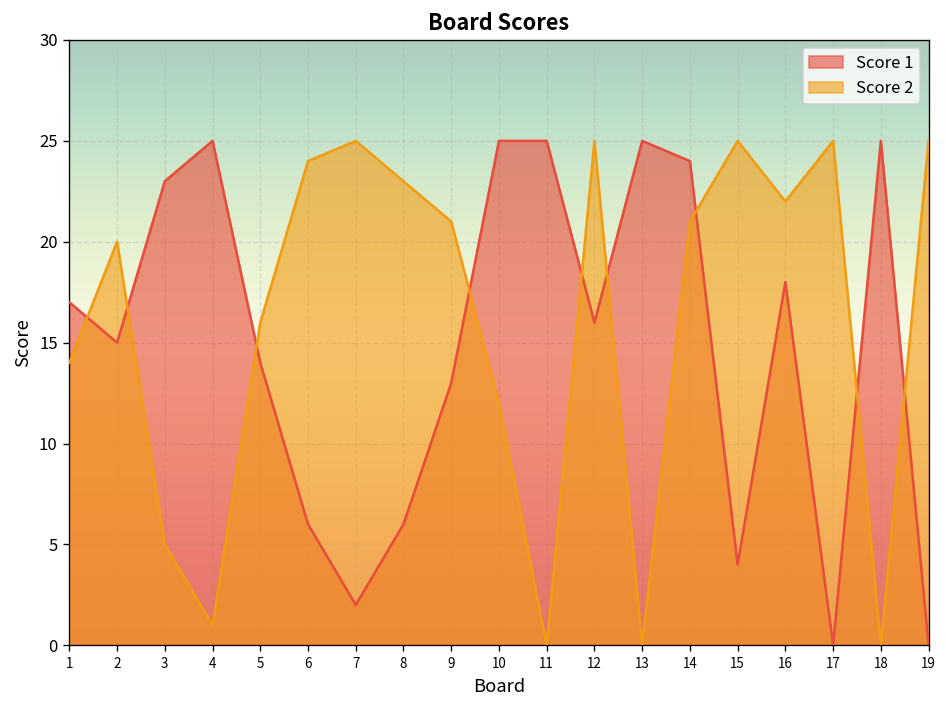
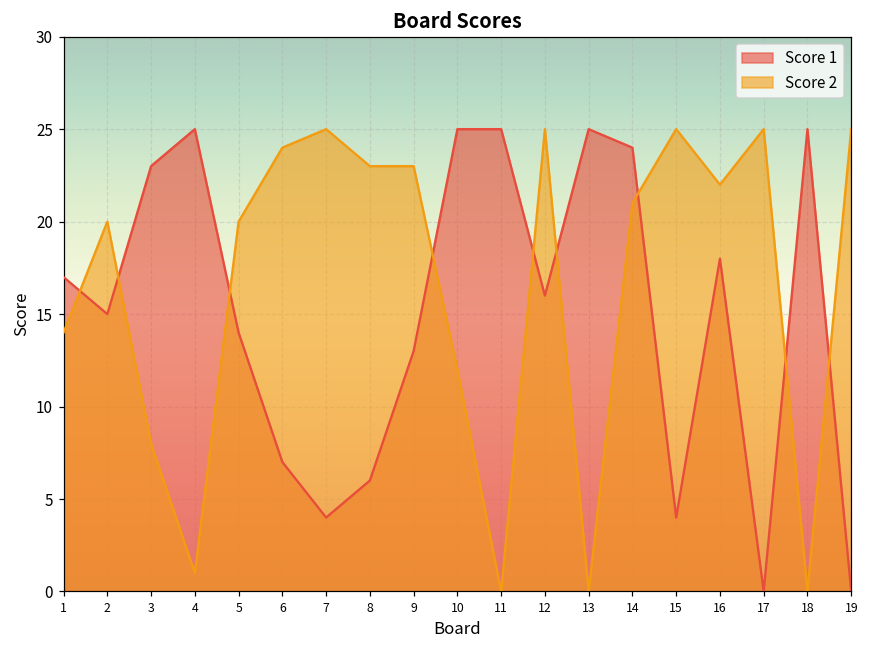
Score 2, 3: 5 -> 8
Score 2, 5: 16 -> 20
Score 1, 6: 6 -> 7
Score 1, 7: 2 -> 4
Score 2, 9: 21 -> 23
